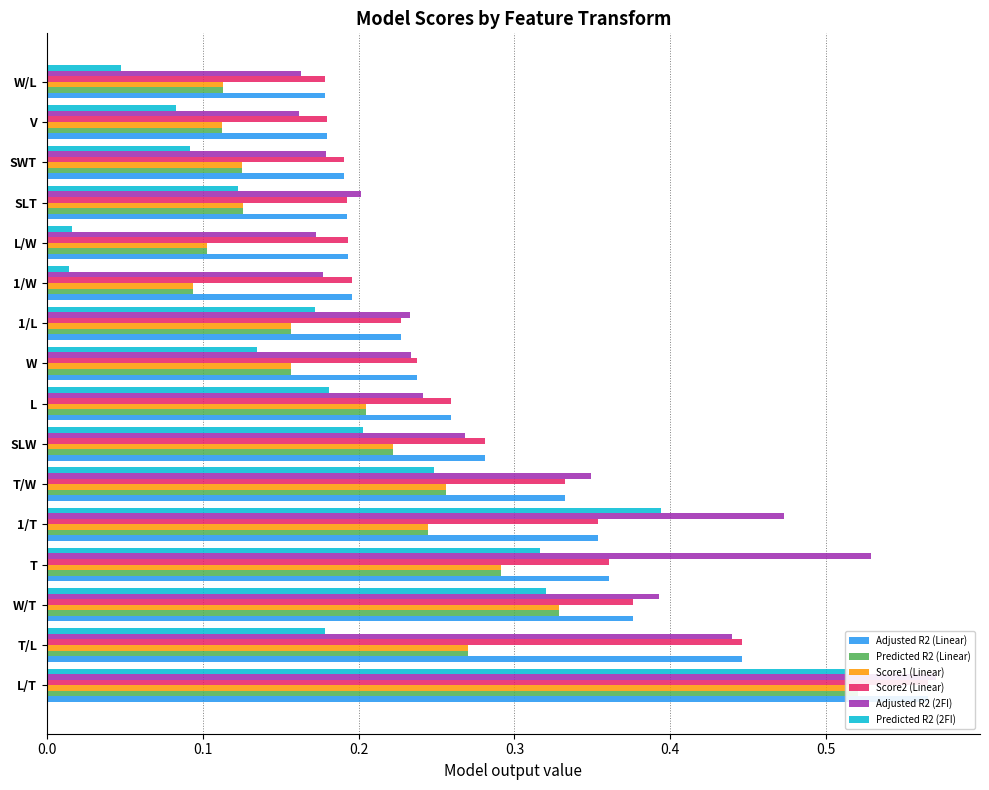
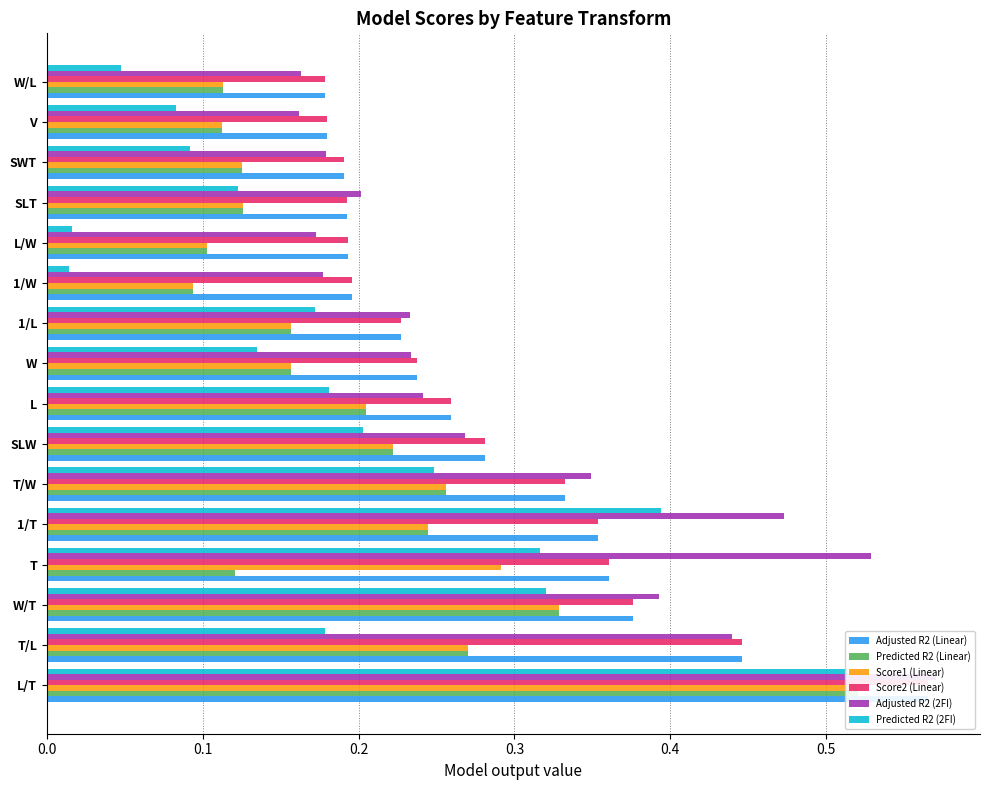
Predicted R2 (Linear), T: 0.291 -> 0.121
